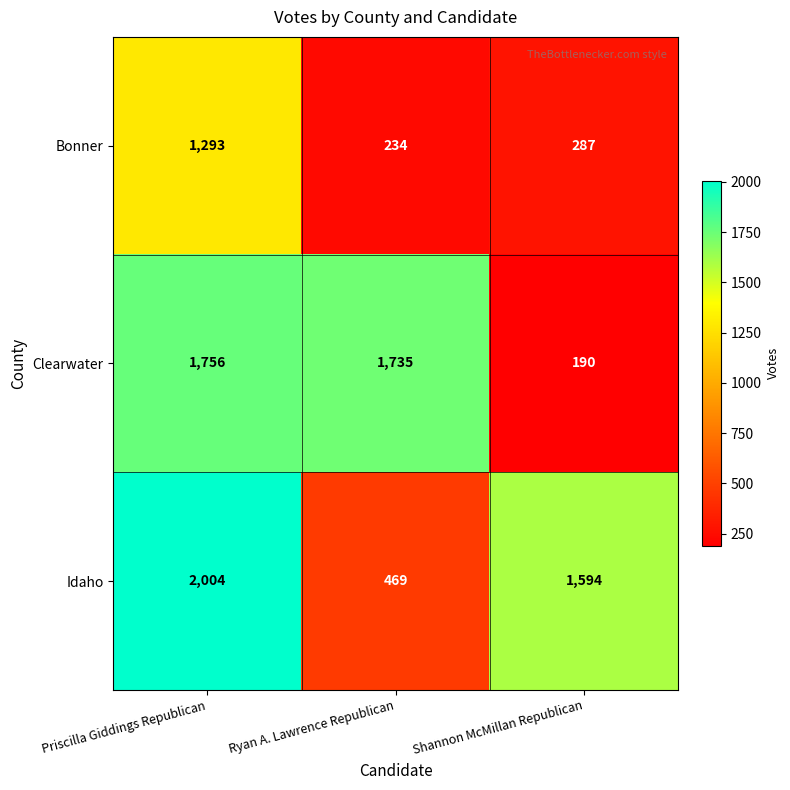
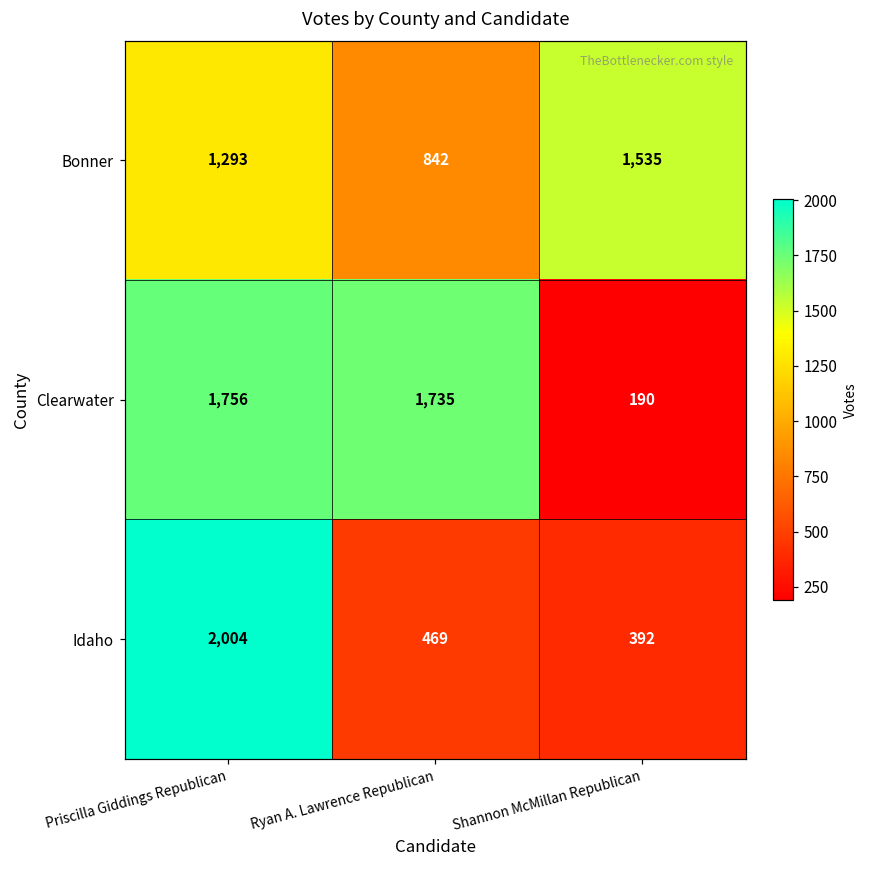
Bonner, Ryan A. Lawrence Republican: 234 -> 842
Bonner, Shannon McMillan Republican: 287 -> 1,535
Idaho, Shannon McMillan Republican: 1,594 -> 392
